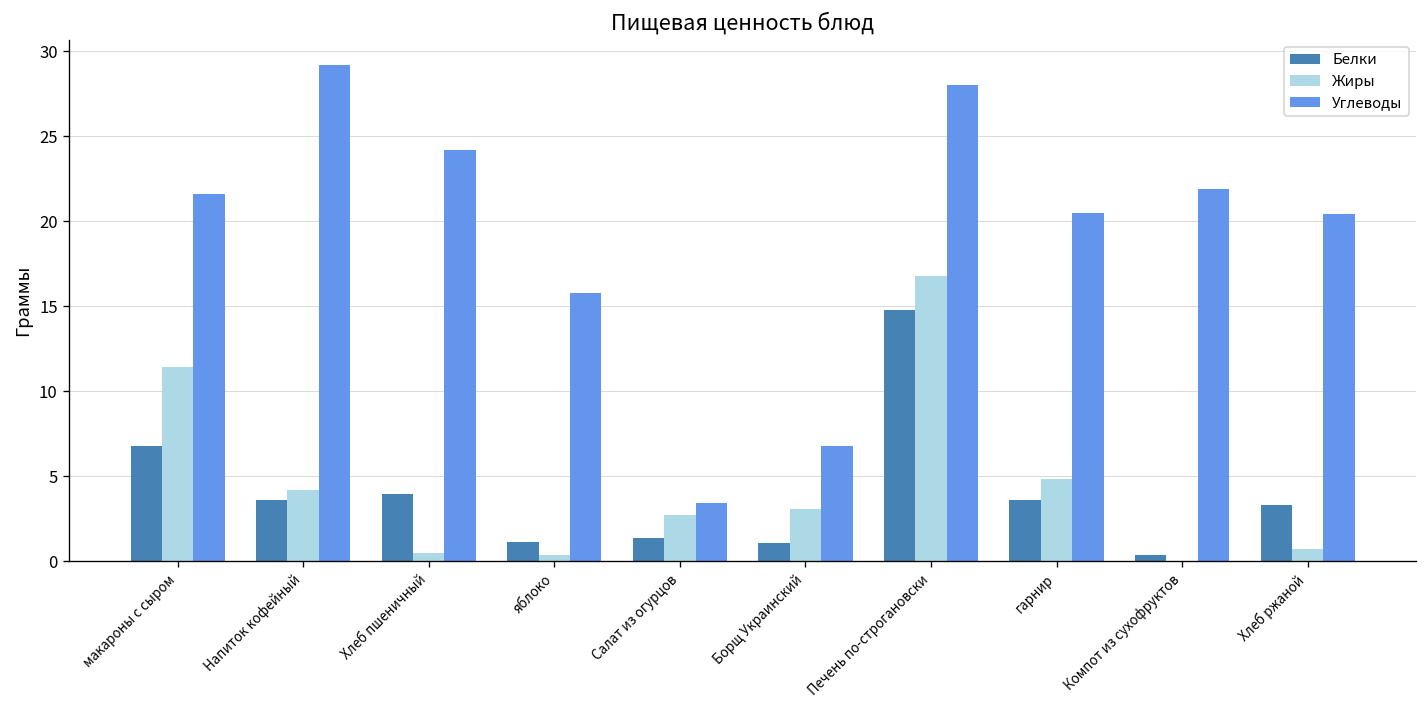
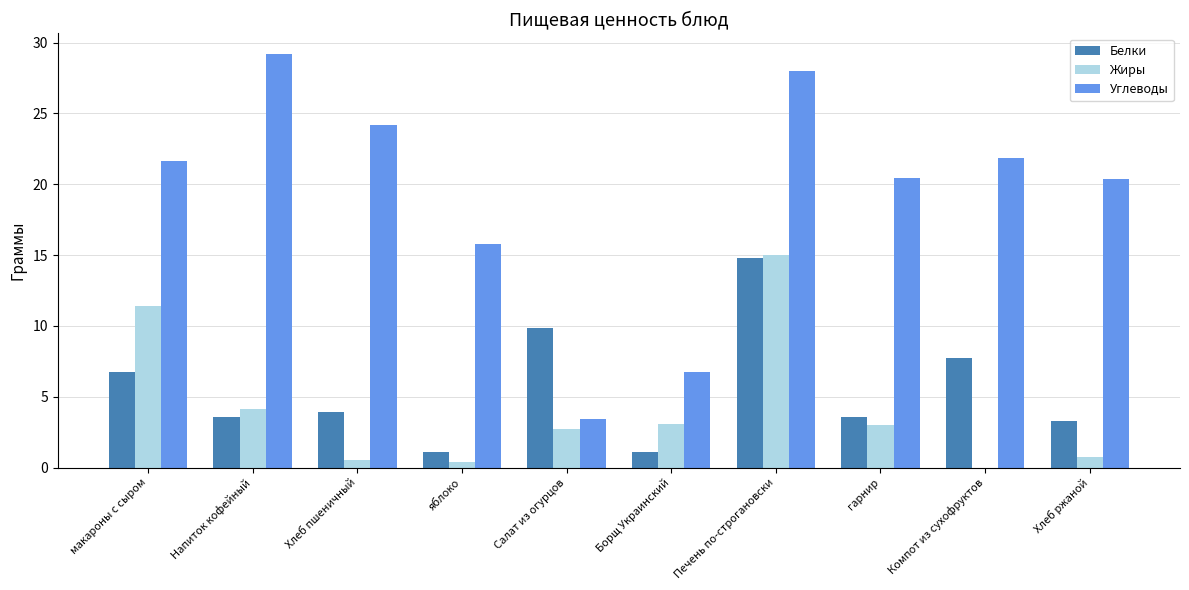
Белки, Салат из огурцов: 1.4 -> 9.9
Жиры, Печень по-строгановски: 16.8 -> 15.0
Жиры, гарнир: 4.8 -> 3.0
Белки, Компот из сухофруктов: 0.3 -> 7.8
